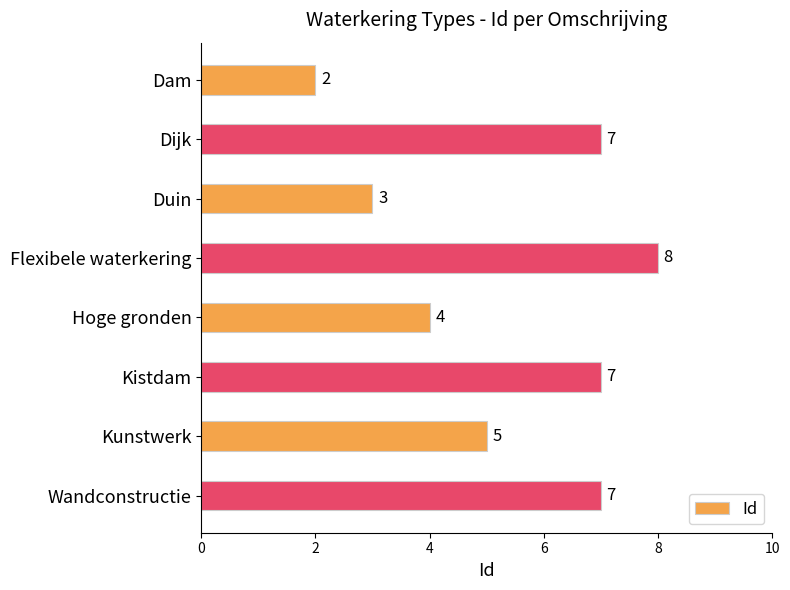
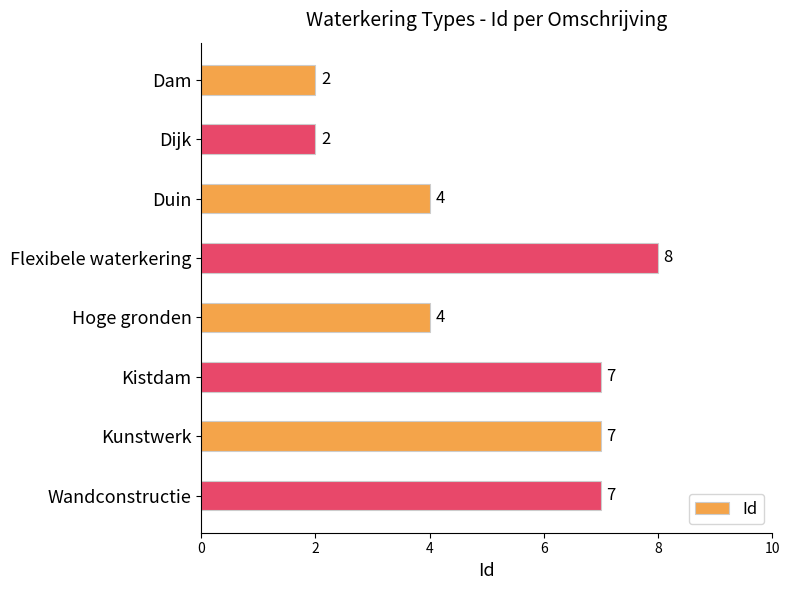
Dijk: 7 -> 2
Duin: 3 -> 4
Kunstwerk: 5 -> 7
